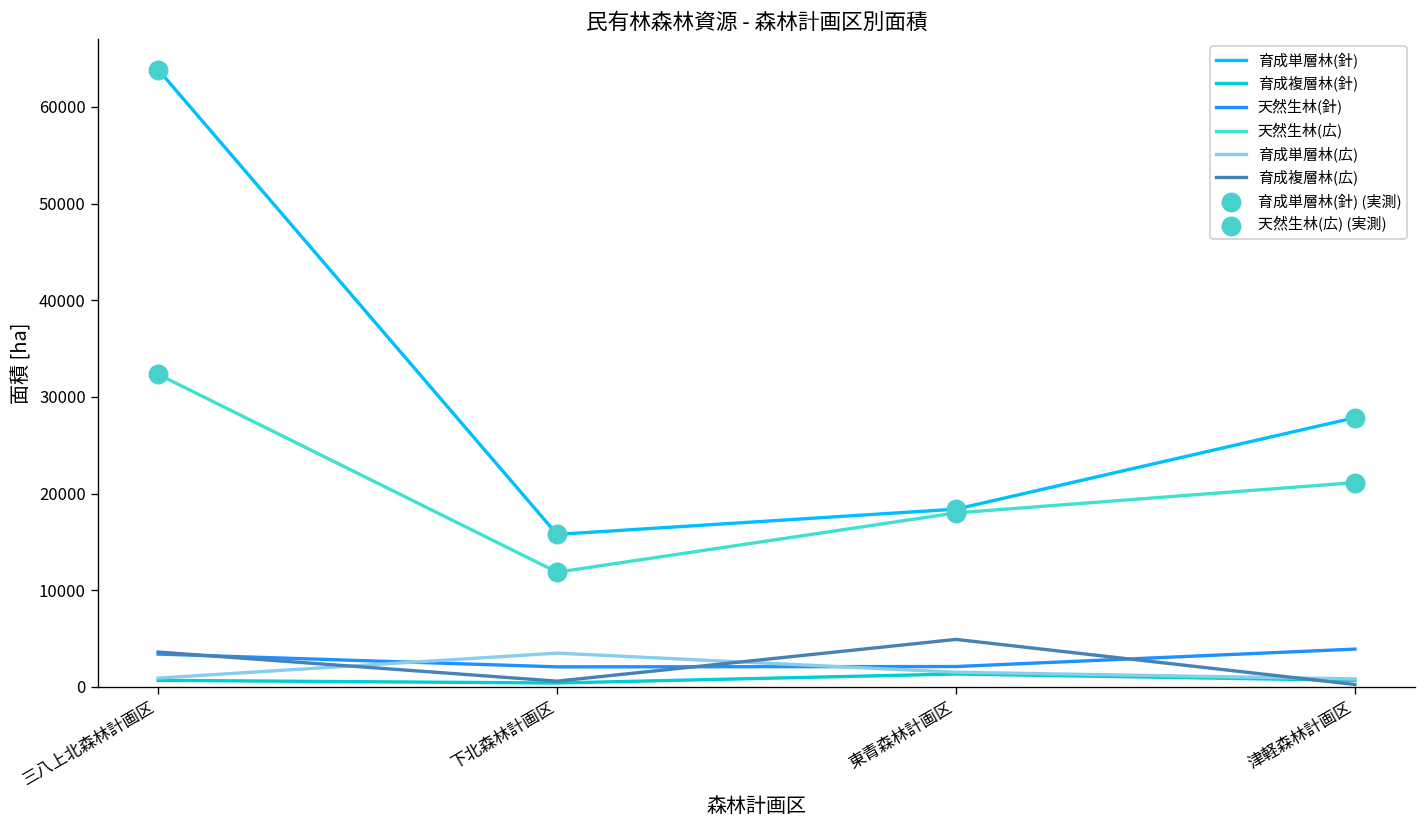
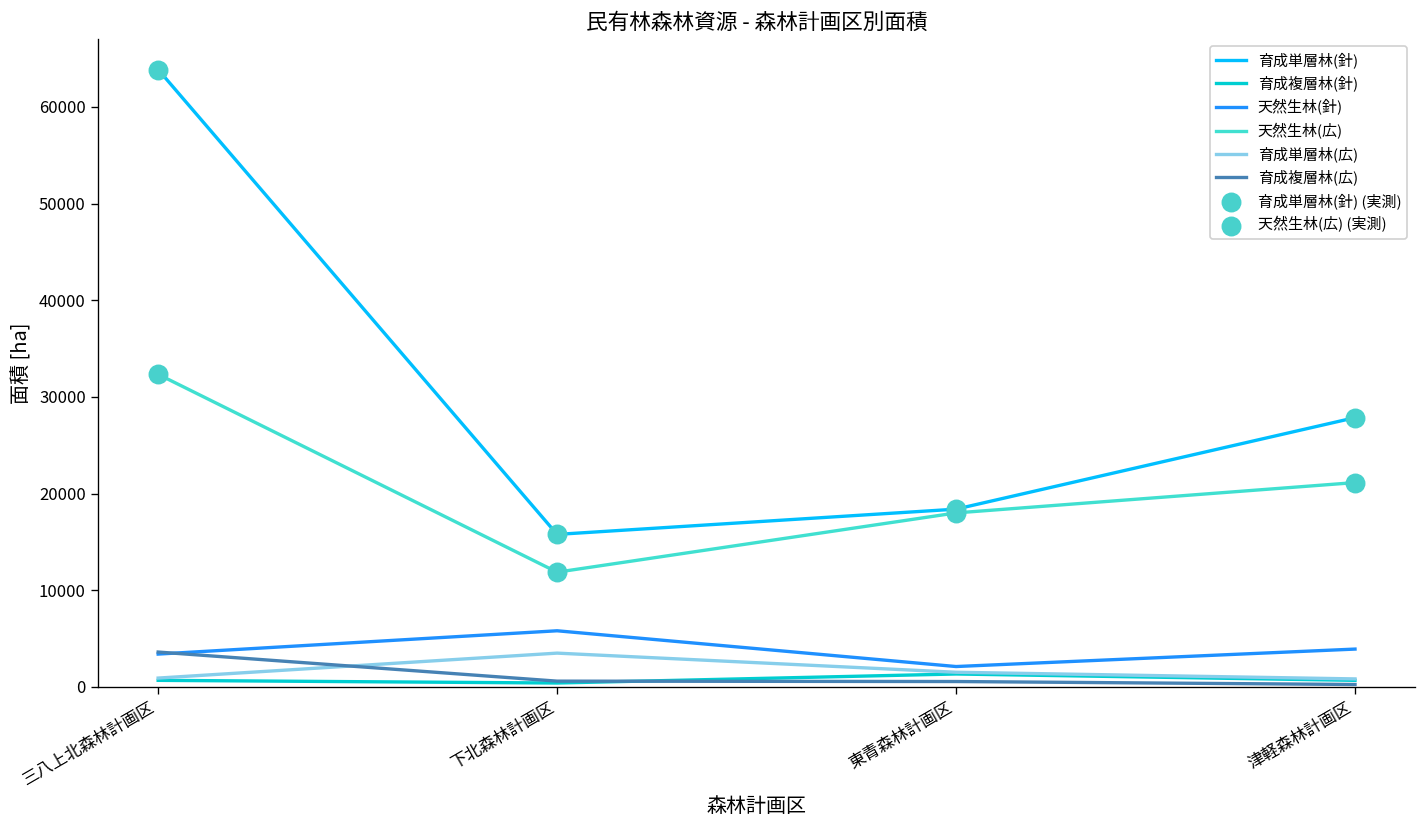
天然生林(針), 下北森林計画区: 2000 -> 6000
育成複層林(広), 東青森林計画区: 5000 -> 1000
